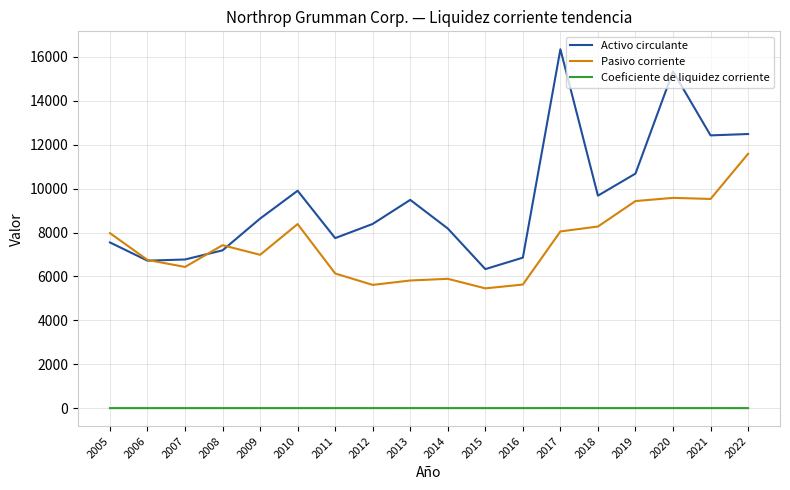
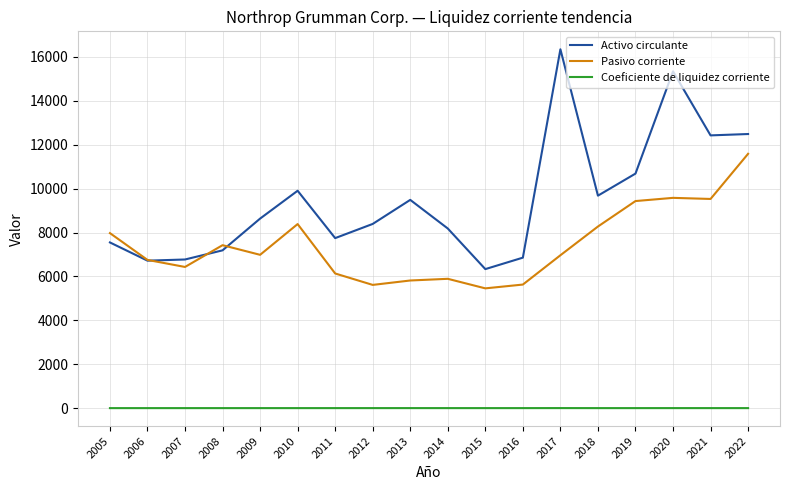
Pasivo corriente, 2017: 8100 -> 7000
